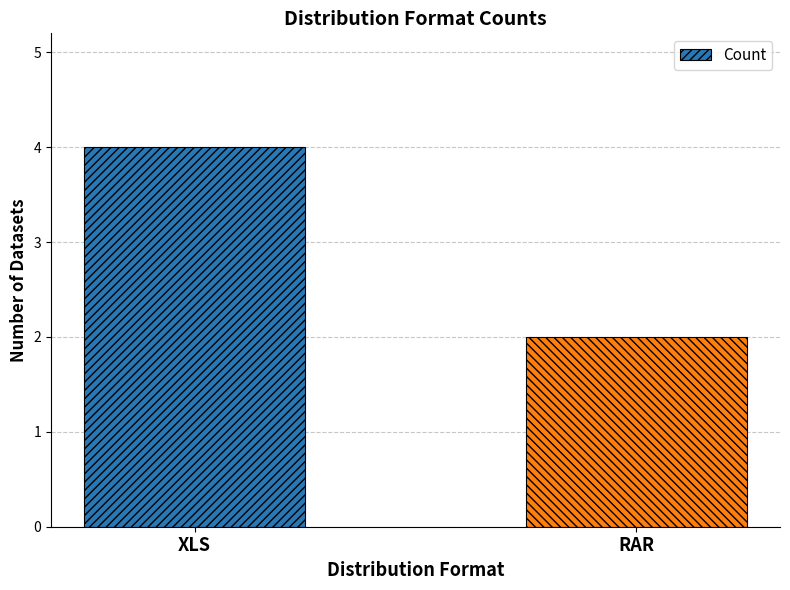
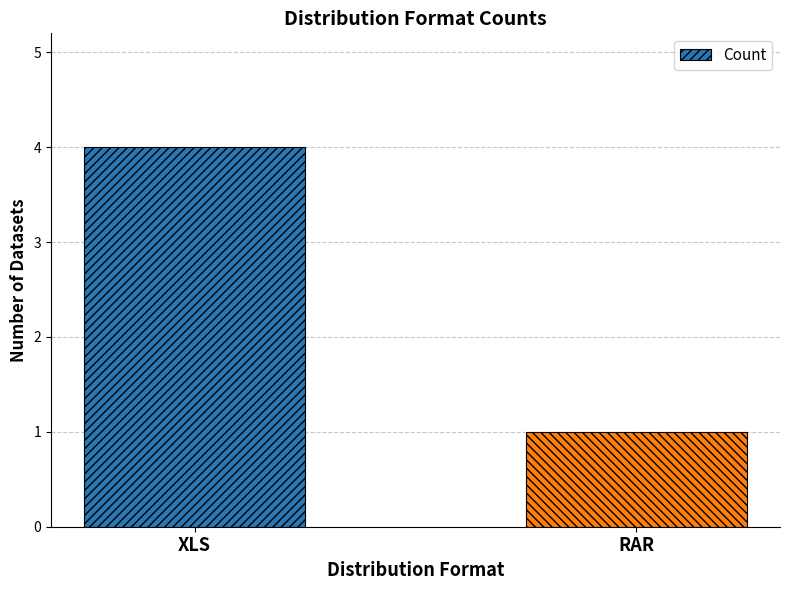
RAR: 2 -> 1
